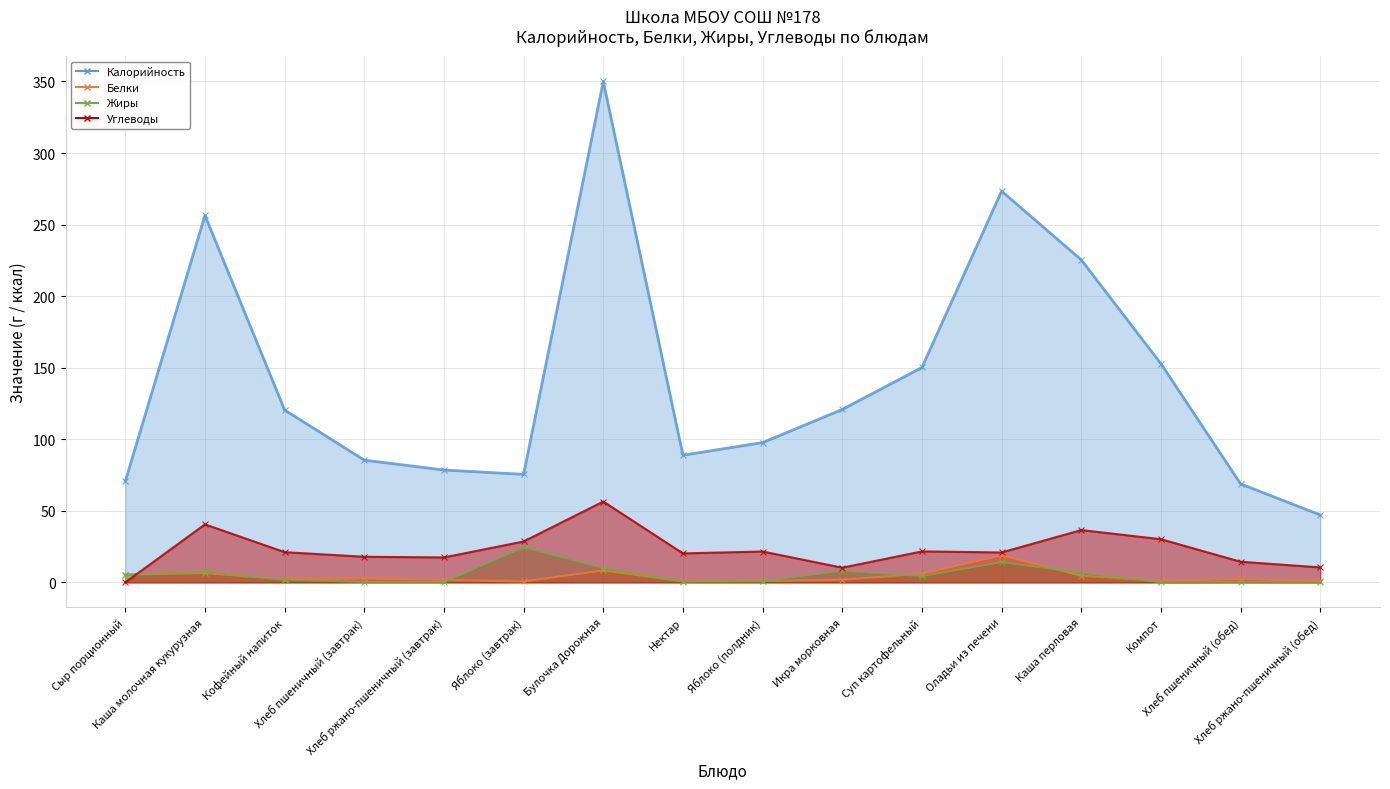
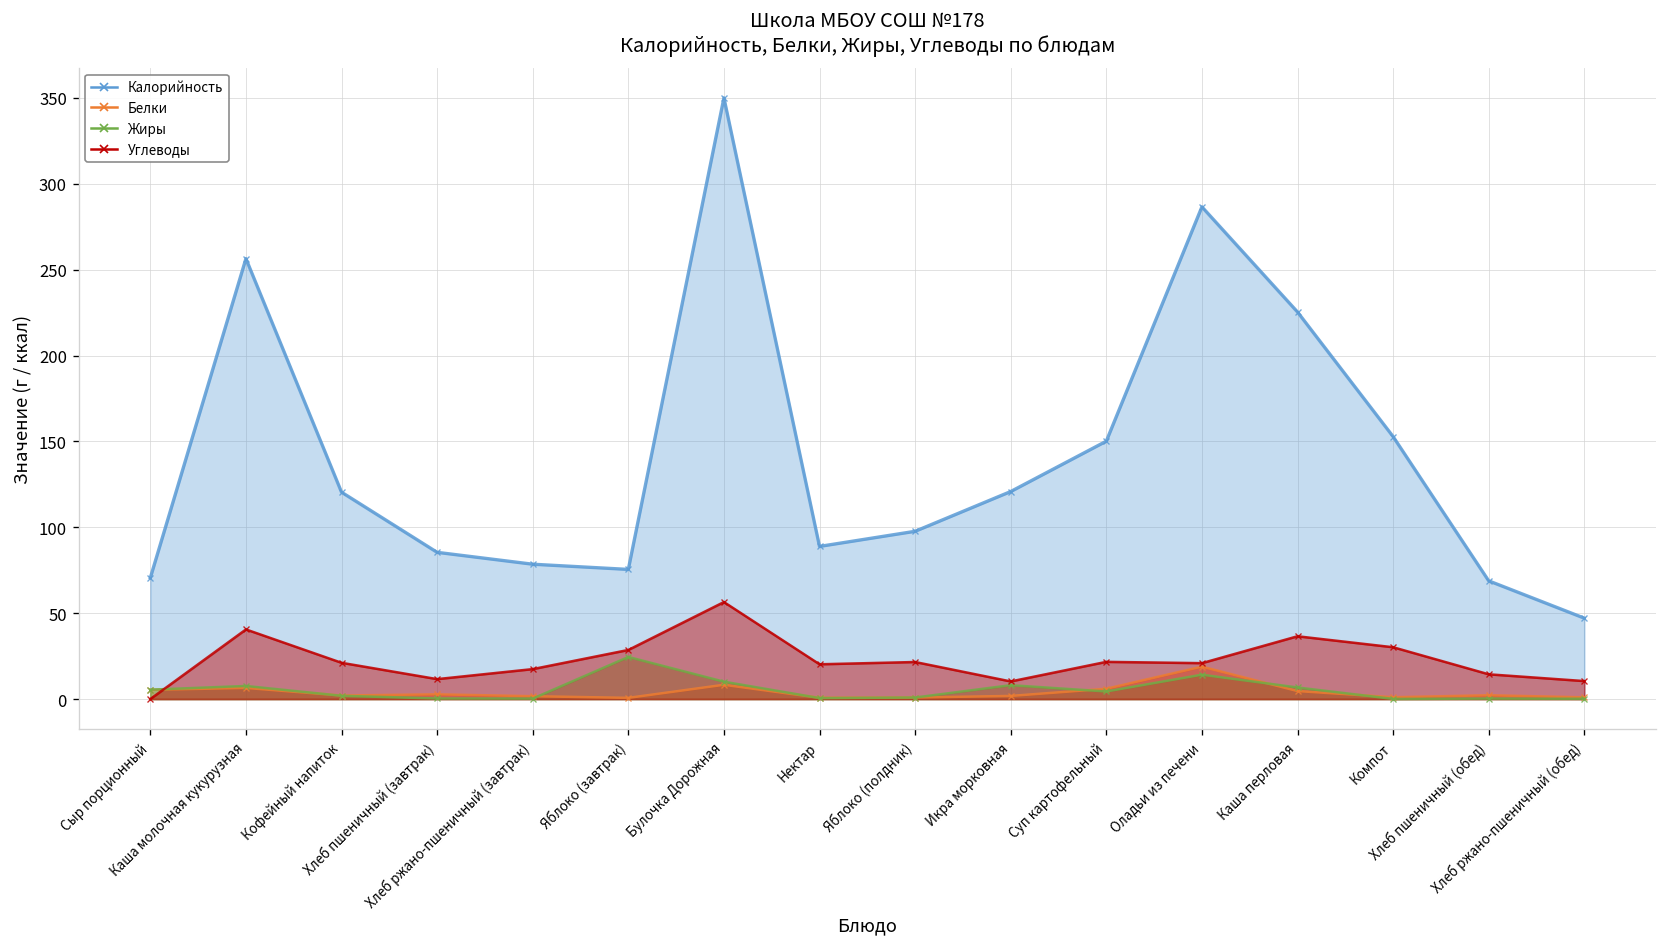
Углеводы, Хлеб пшеничный (завтрак): 18 -> 12
Калорийность, Оладьи из печени: 273 -> 287
